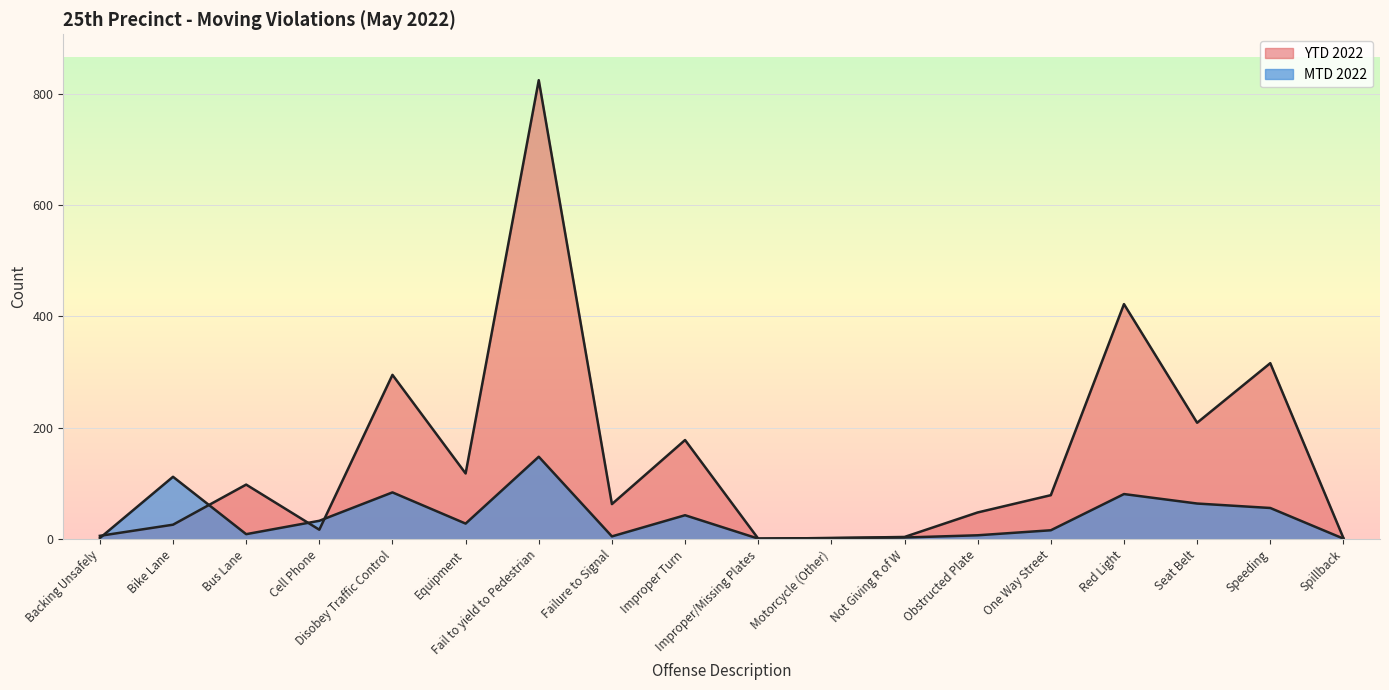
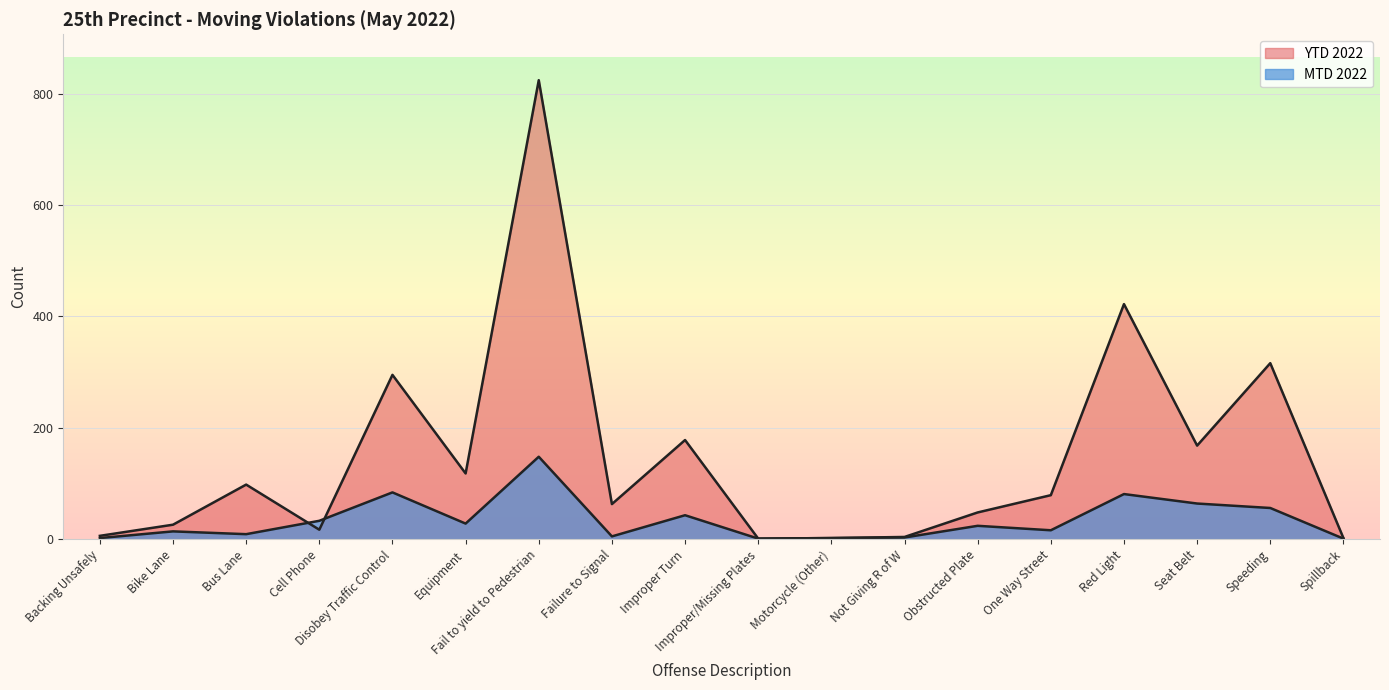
MTD 2022, Bike Lane: 110 -> 10
MTD 2022, Obstructed Plate: 10 -> 20
YTD 2022, Seat Belt: 210 -> 170
